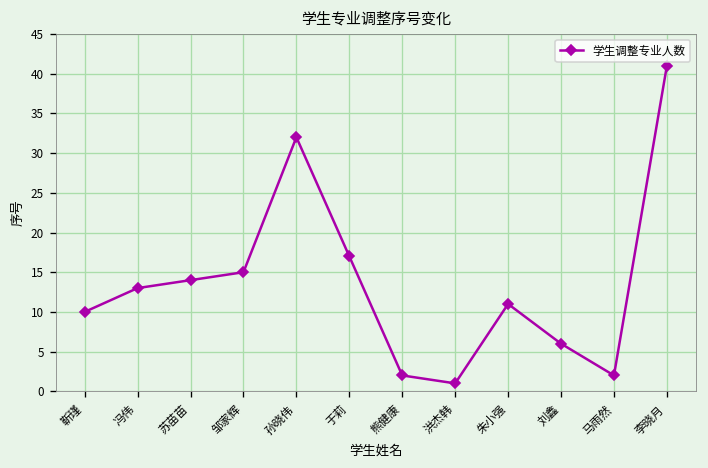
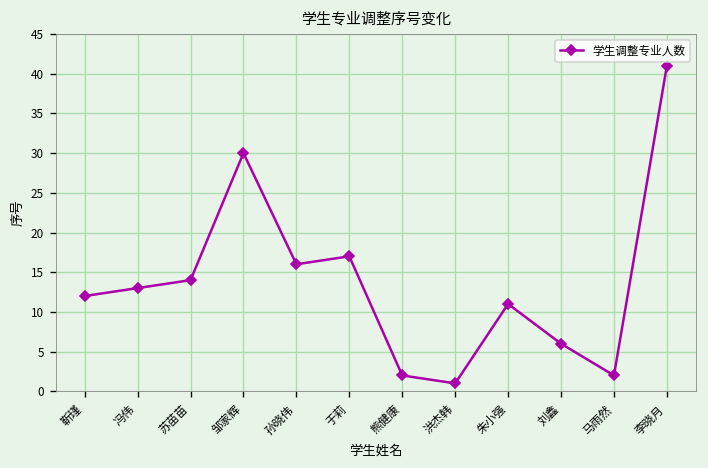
靳瑾: 10 -> 12
邹家辉: 15 -> 30
孙晓伟: 32 -> 16
